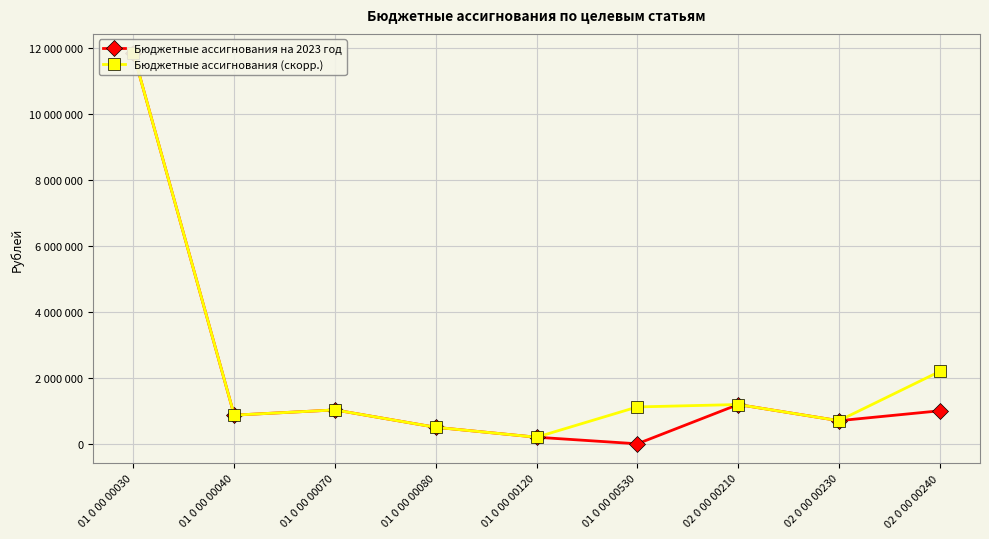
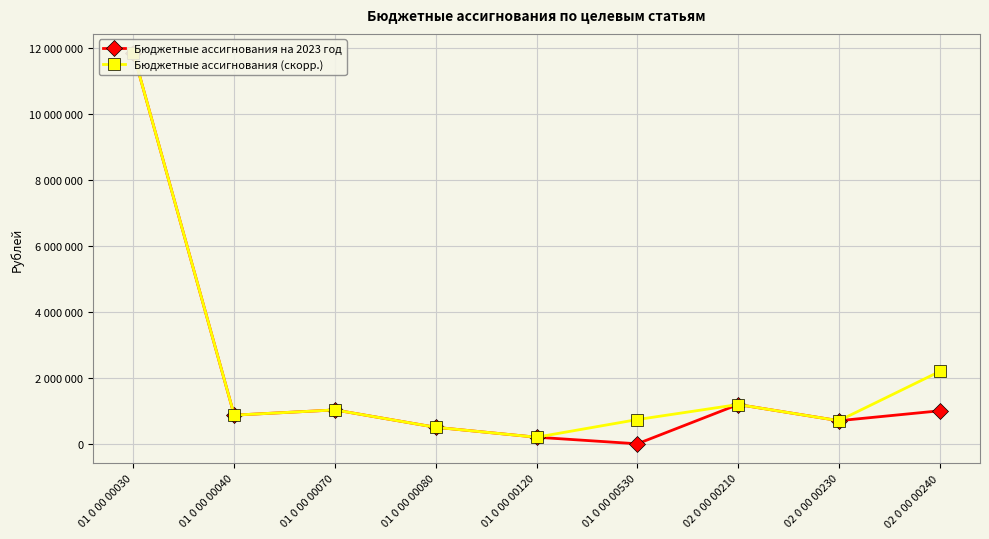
Бюджетные ассигнования (скорр.), 01 0 00 00530: 1100000 -> 700000
